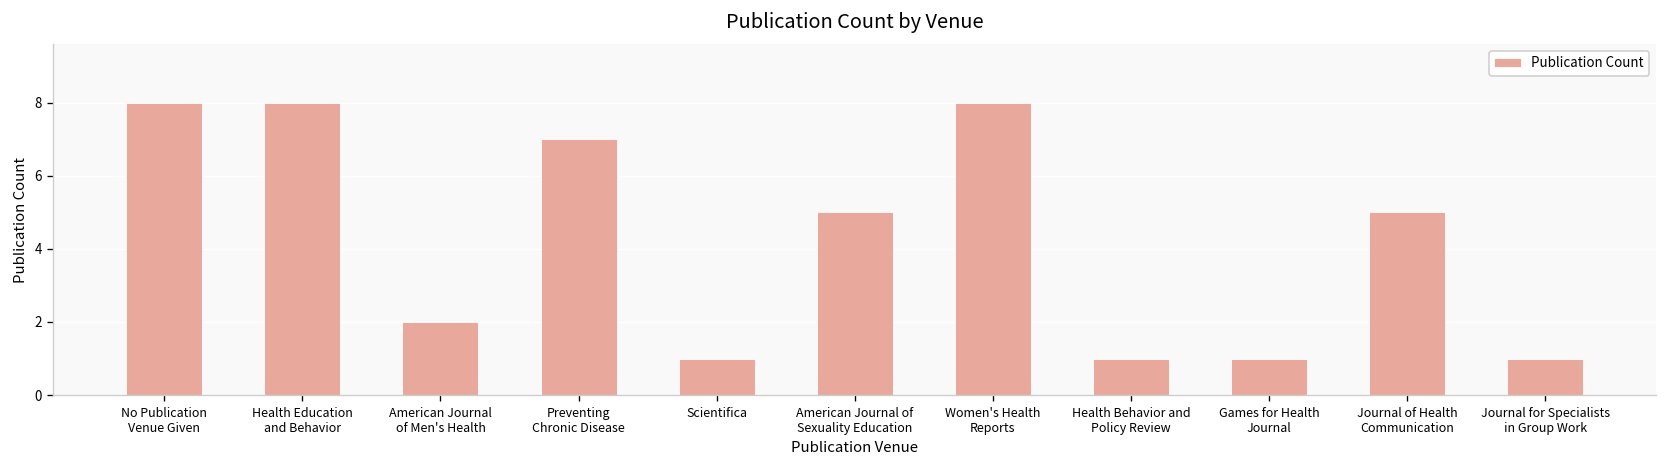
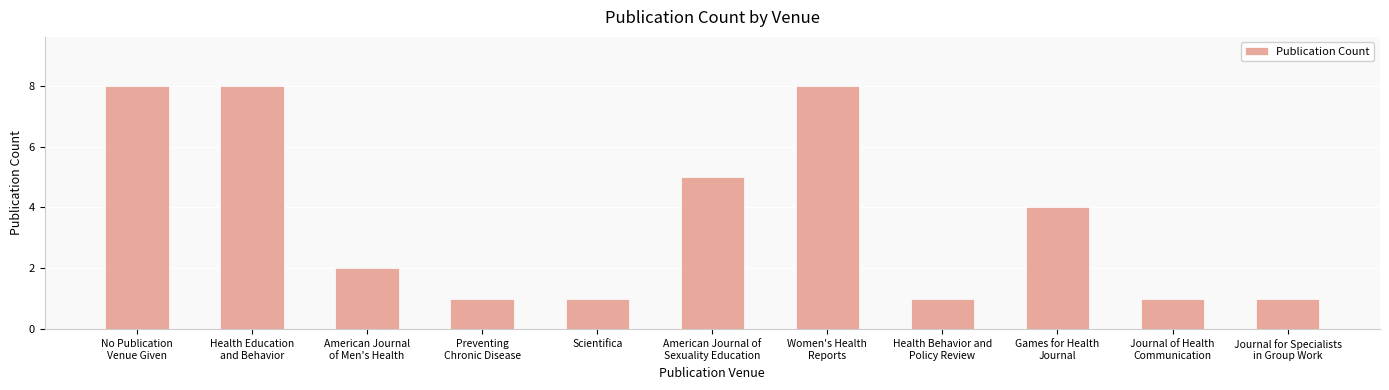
Preventing Chronic Disease: 7 -> 1
Games for Health Journal: 1 -> 4
Journal of Health Communication: 5 -> 1
